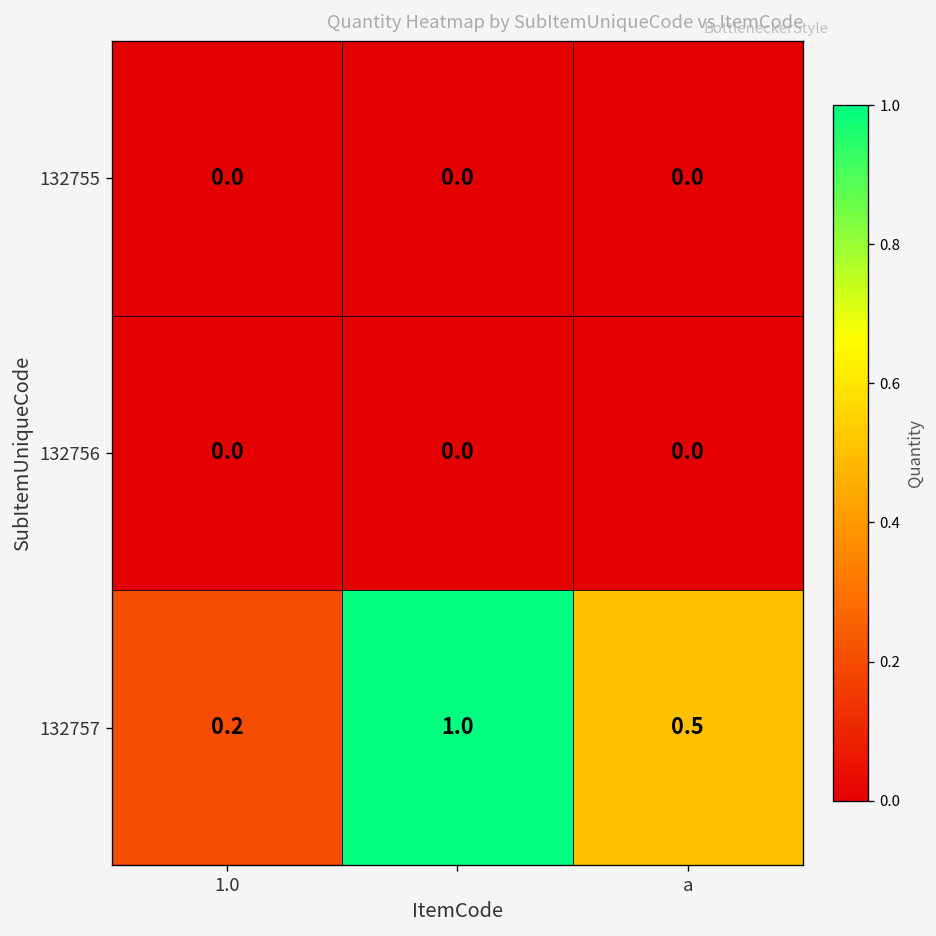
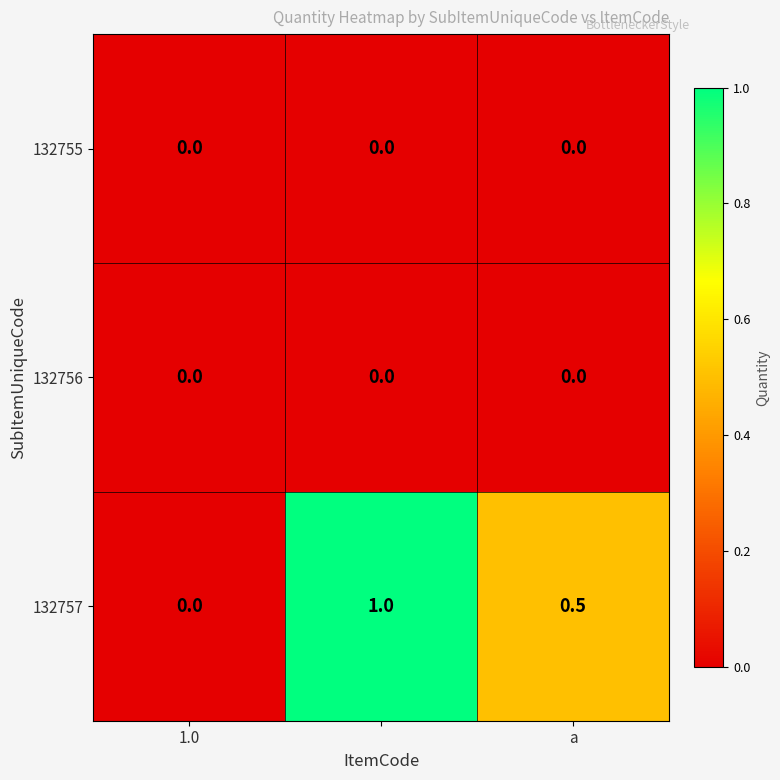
132757, 1.0: 0.2 -> 0.0
